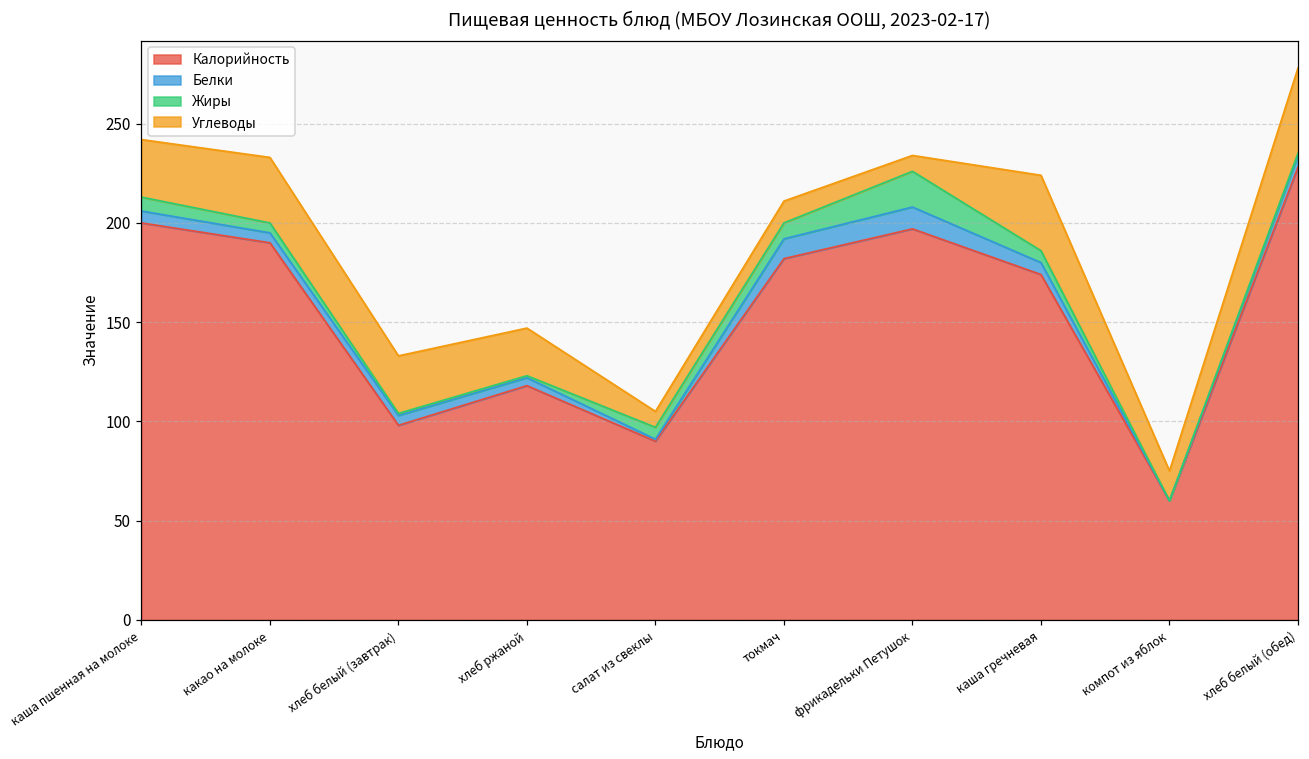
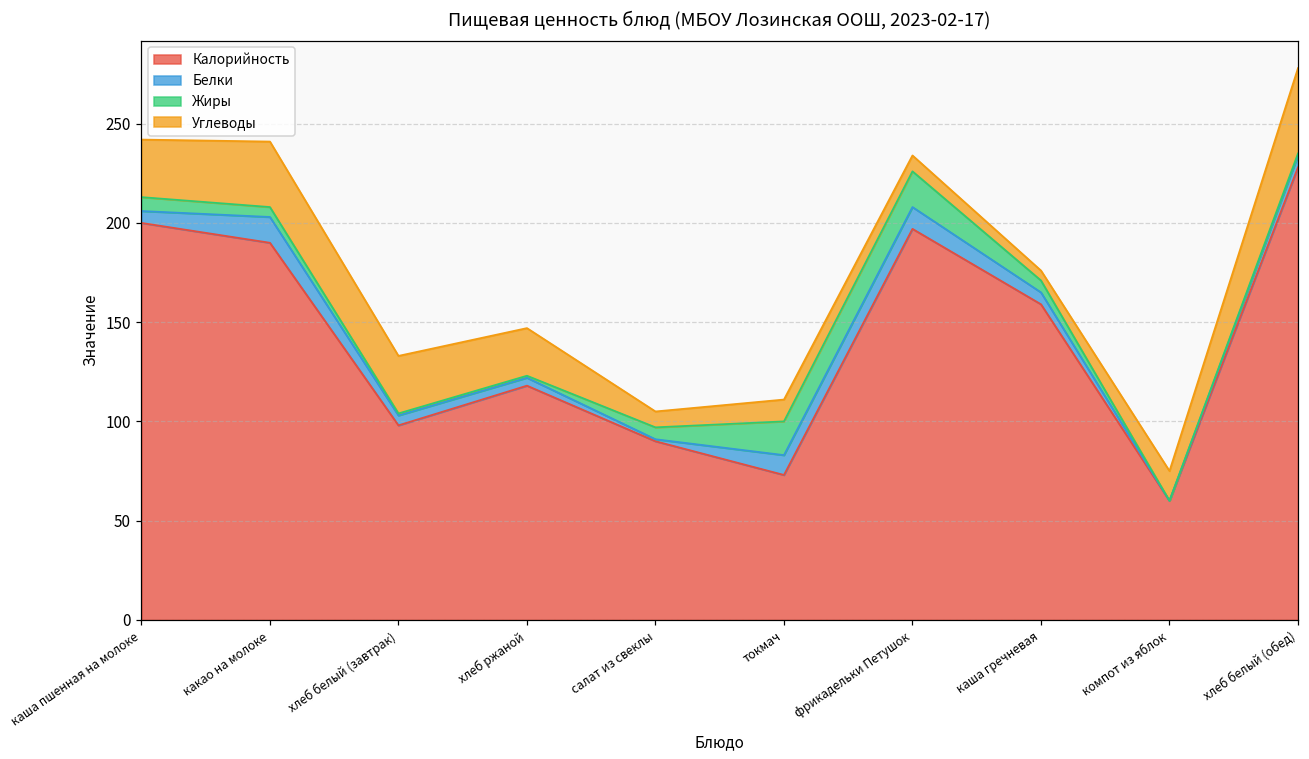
Белки, какао на молоке: 5 -> 13
Калорийность, токмач: 182 -> 73
Жиры, токмач: 8 -> 17
Калорийность, каша гречневая: 174 -> 159
Углеводы, каша гречневая: 38 -> 5
